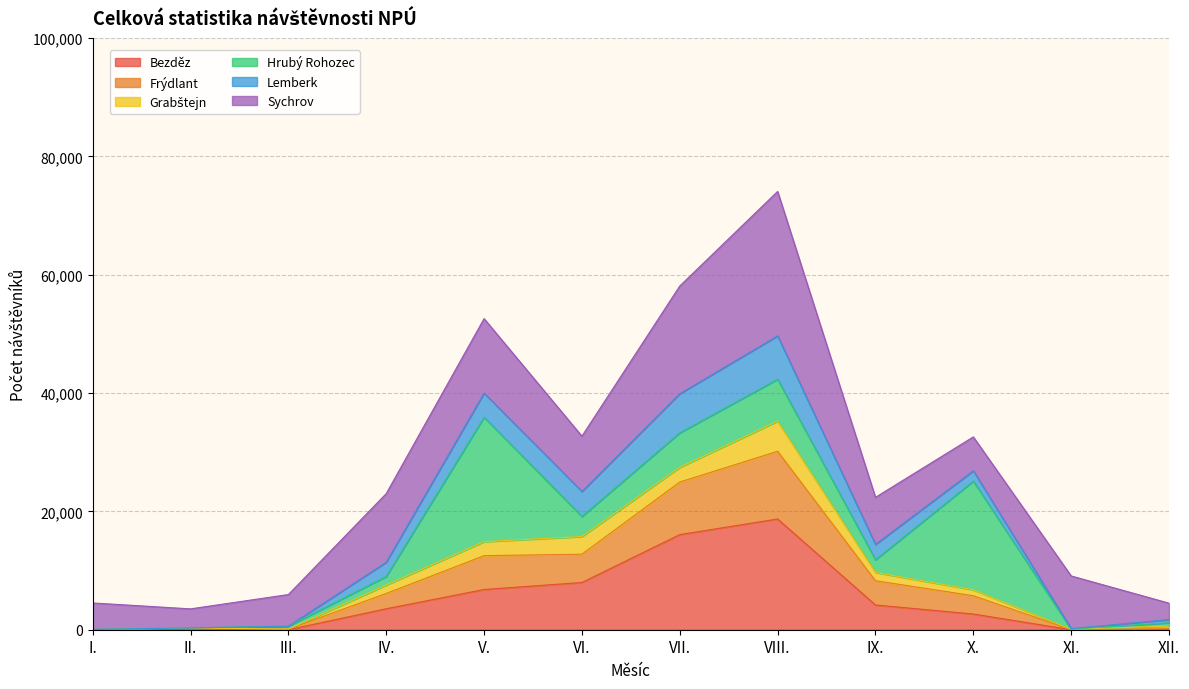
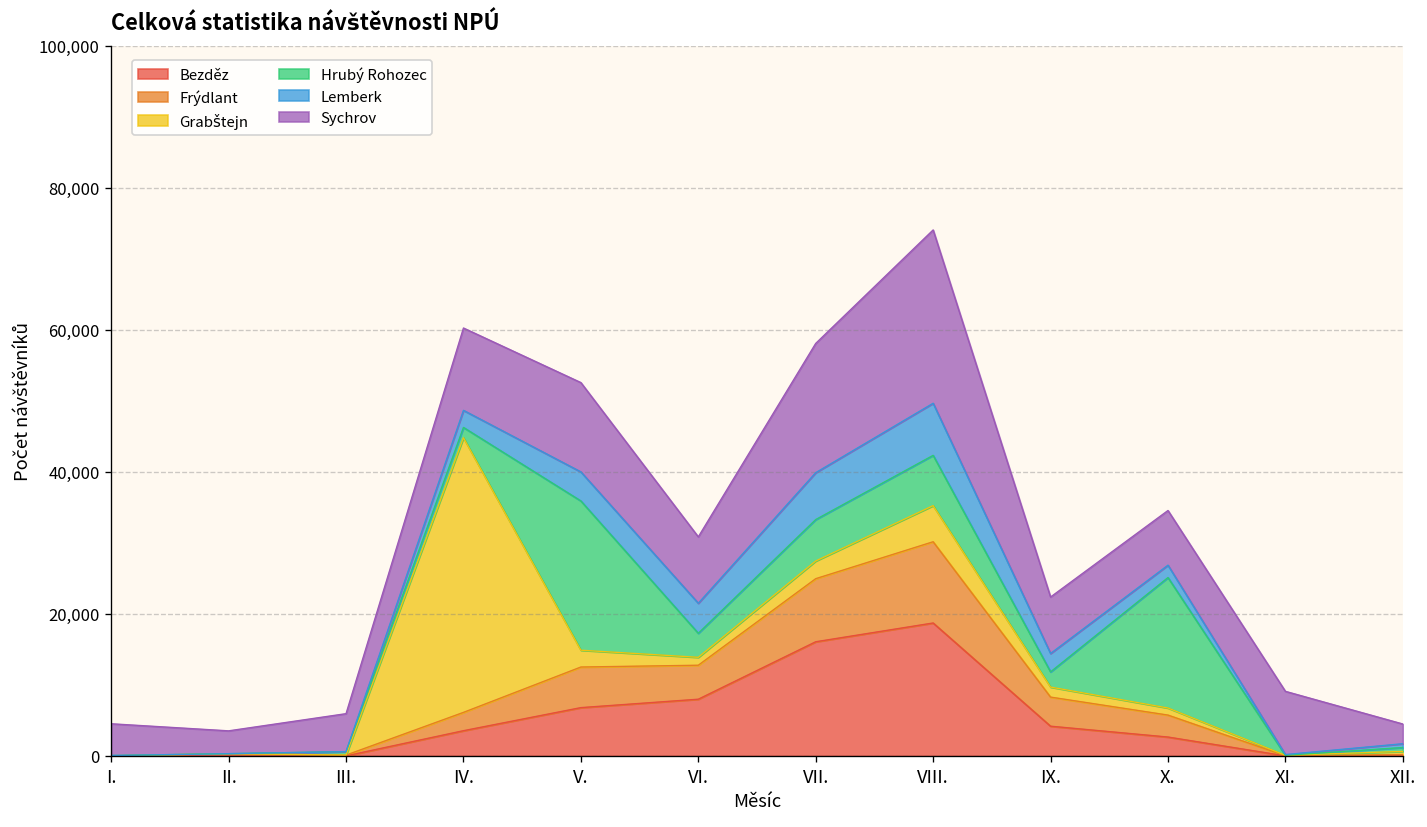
Grabštejn, IV.: 1,000 -> 39,000
Grabštejn, VI.: 3,000 -> 1,000
Sychrov, X.: 6,000 -> 8,000
